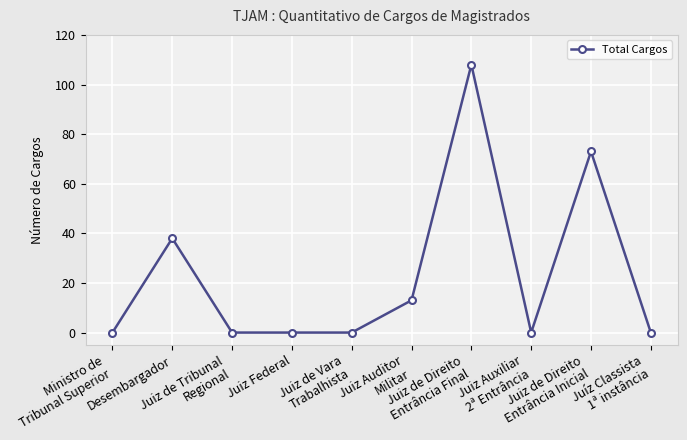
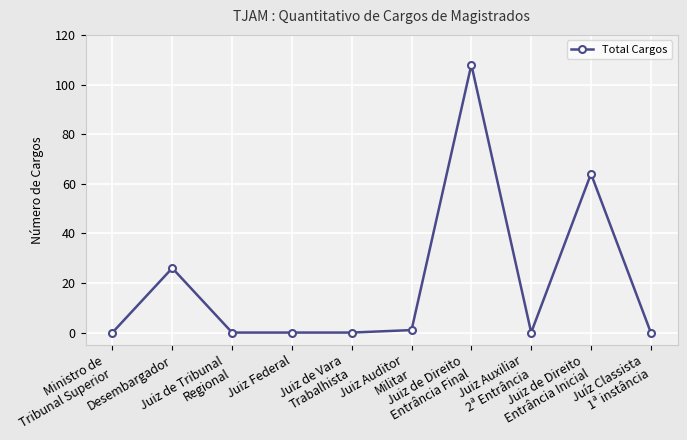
Desembargador: 38 -> 26
Juiz Auditor Militar: 13 -> 1
Juiz de Direito Entrância Inicial: 73 -> 64
